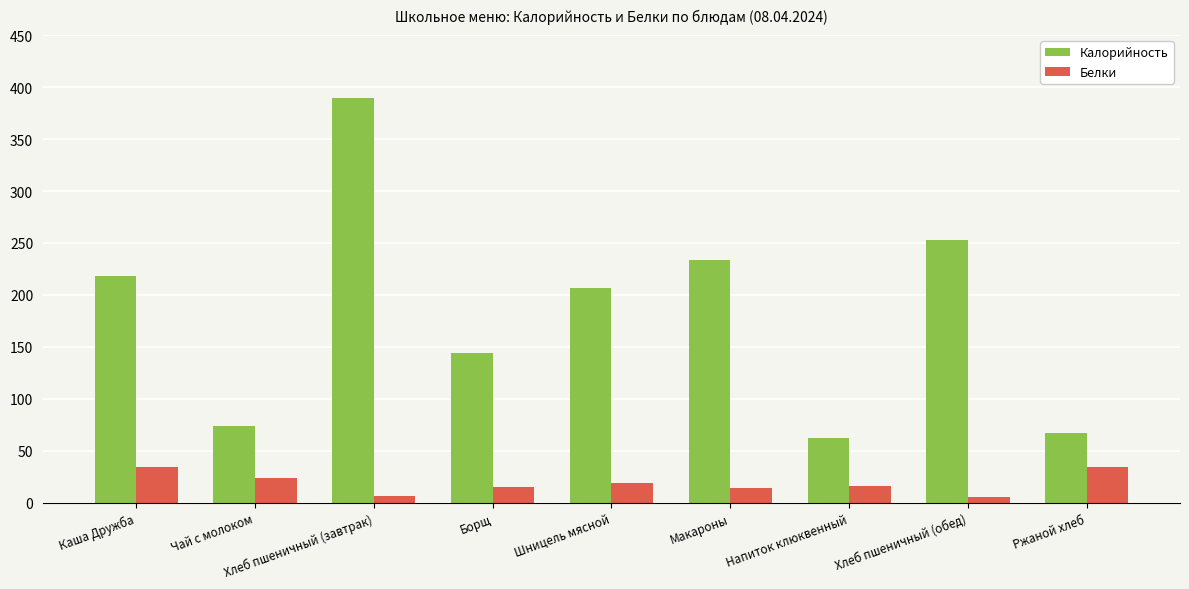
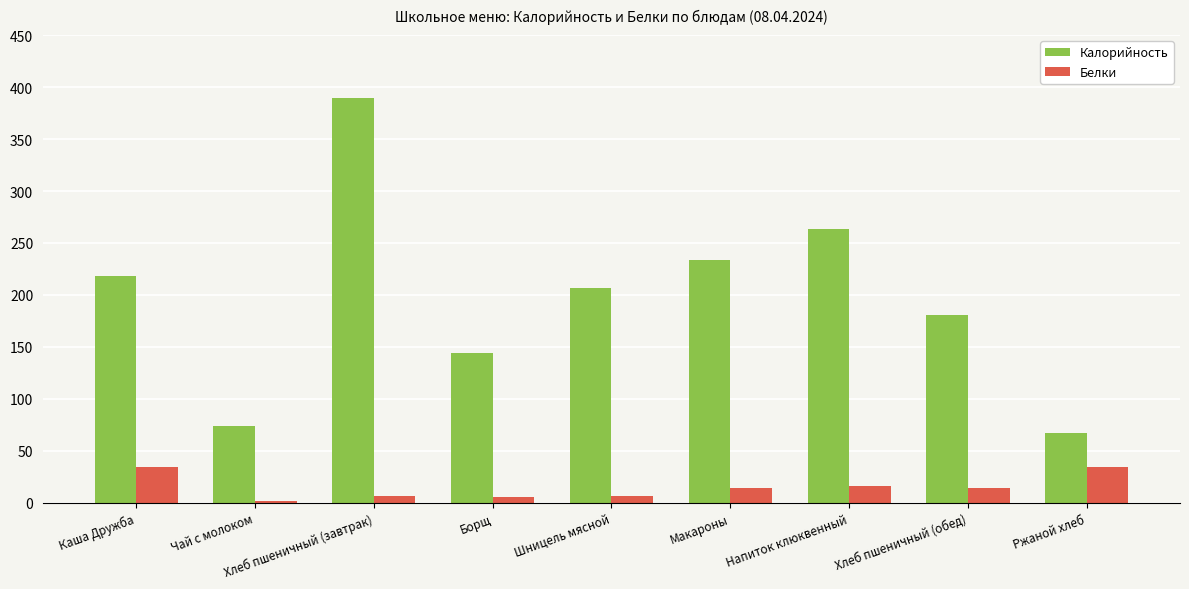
Белки, Чай с молоком: 24 -> 2
Белки, Борщ: 15 -> 6
Белки, Шницель мясной: 19 -> 7
Калорийность, Напиток клюквенный: 62 -> 263
Калорийность, Хлеб пшеничный (обед): 253 -> 181
Белки, Хлеб пшеничный (обед): 6 -> 14
